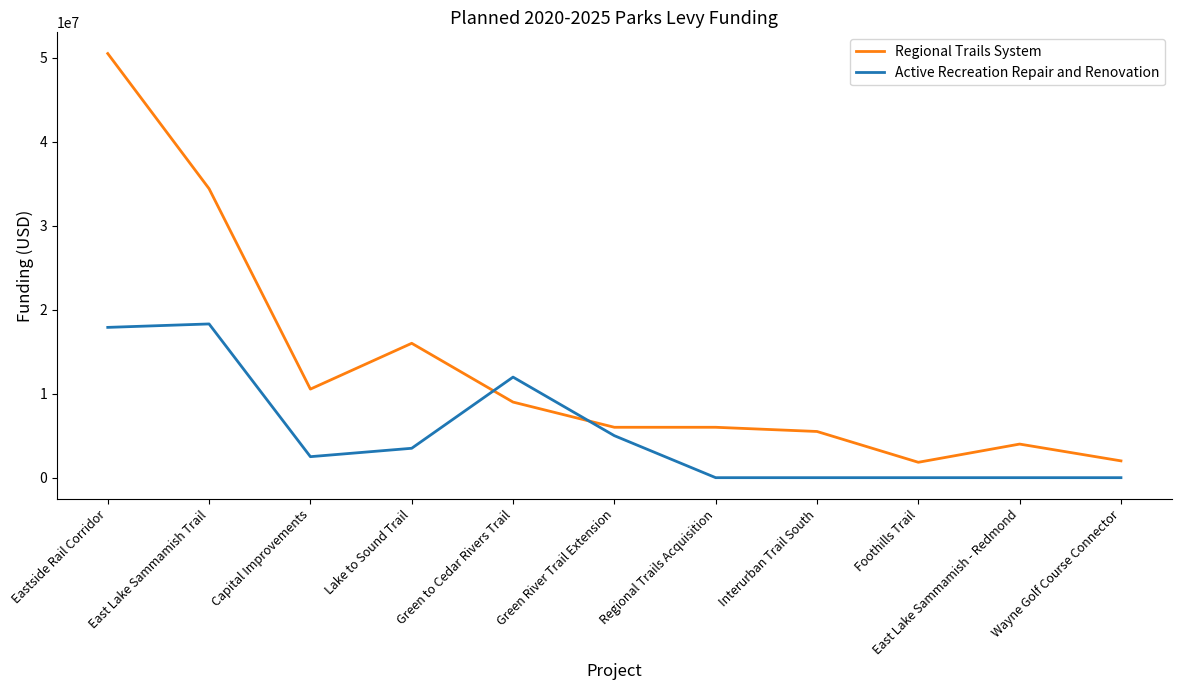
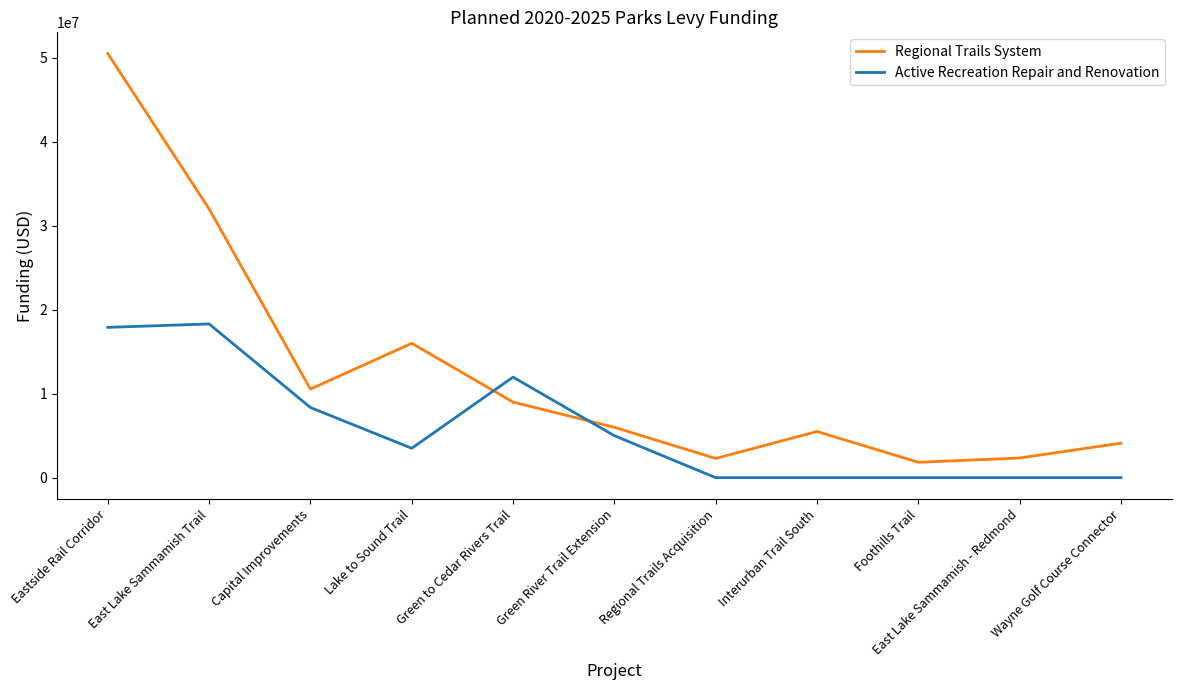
Regional Trails System, East Lake Sammamish Trail: 34000000 -> 32000000
Active Recreation Repair and Renovation, Capital Improvements: 3000000 -> 8000000
Regional Trails System, Regional Trails Acquisition: 6000000 -> 2000000
Regional Trails System, East Lake Sammamish - Redmond: 4000000 -> 2000000
Regional Trails System, Wayne Golf Course Connector: 2000000 -> 4000000
